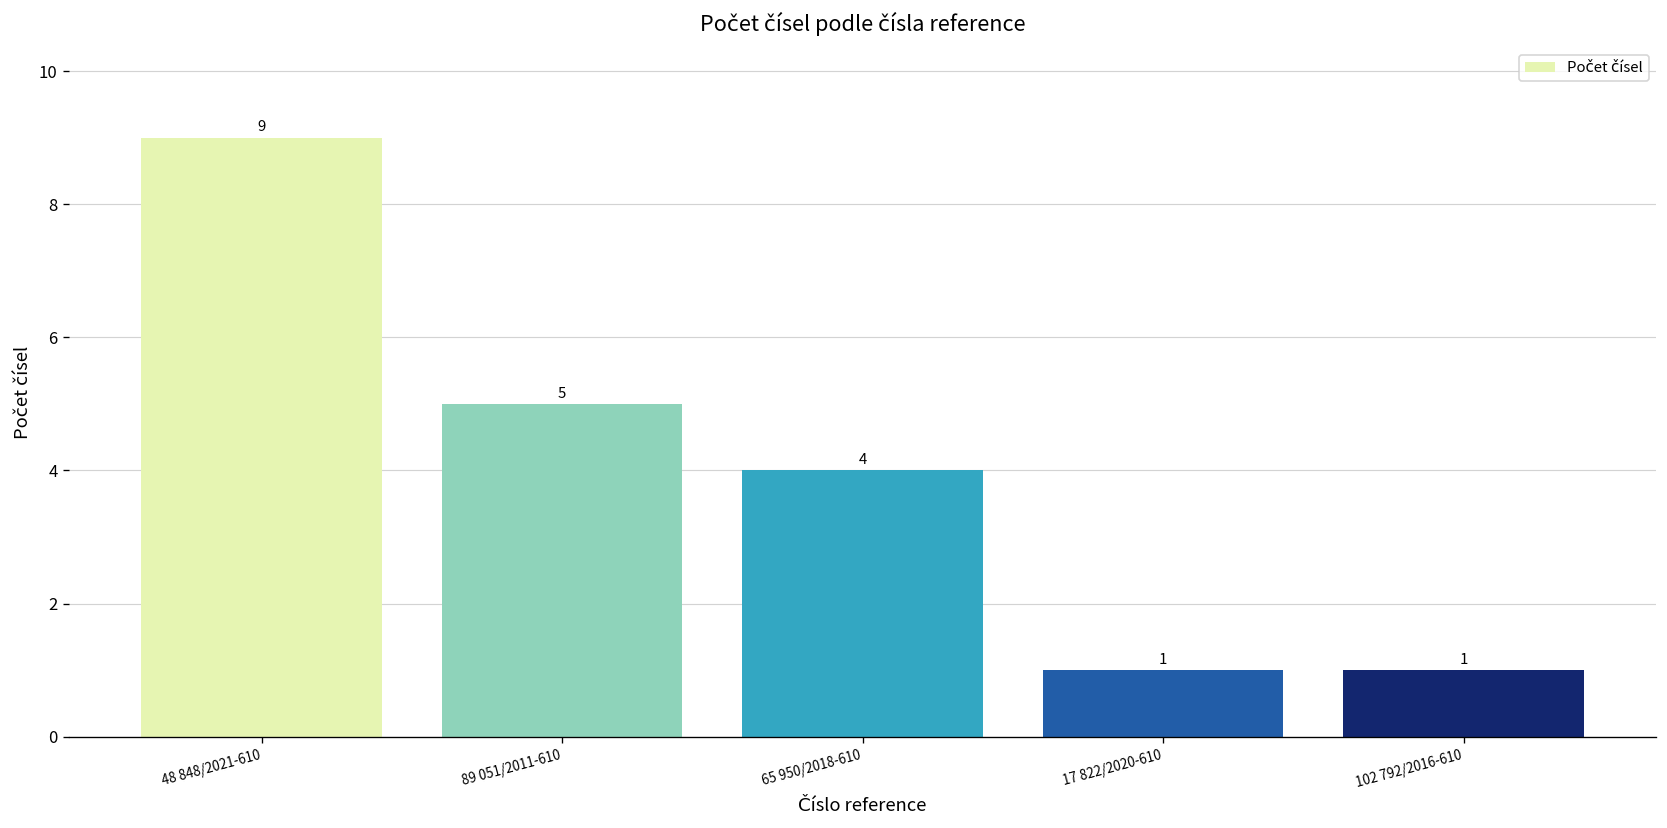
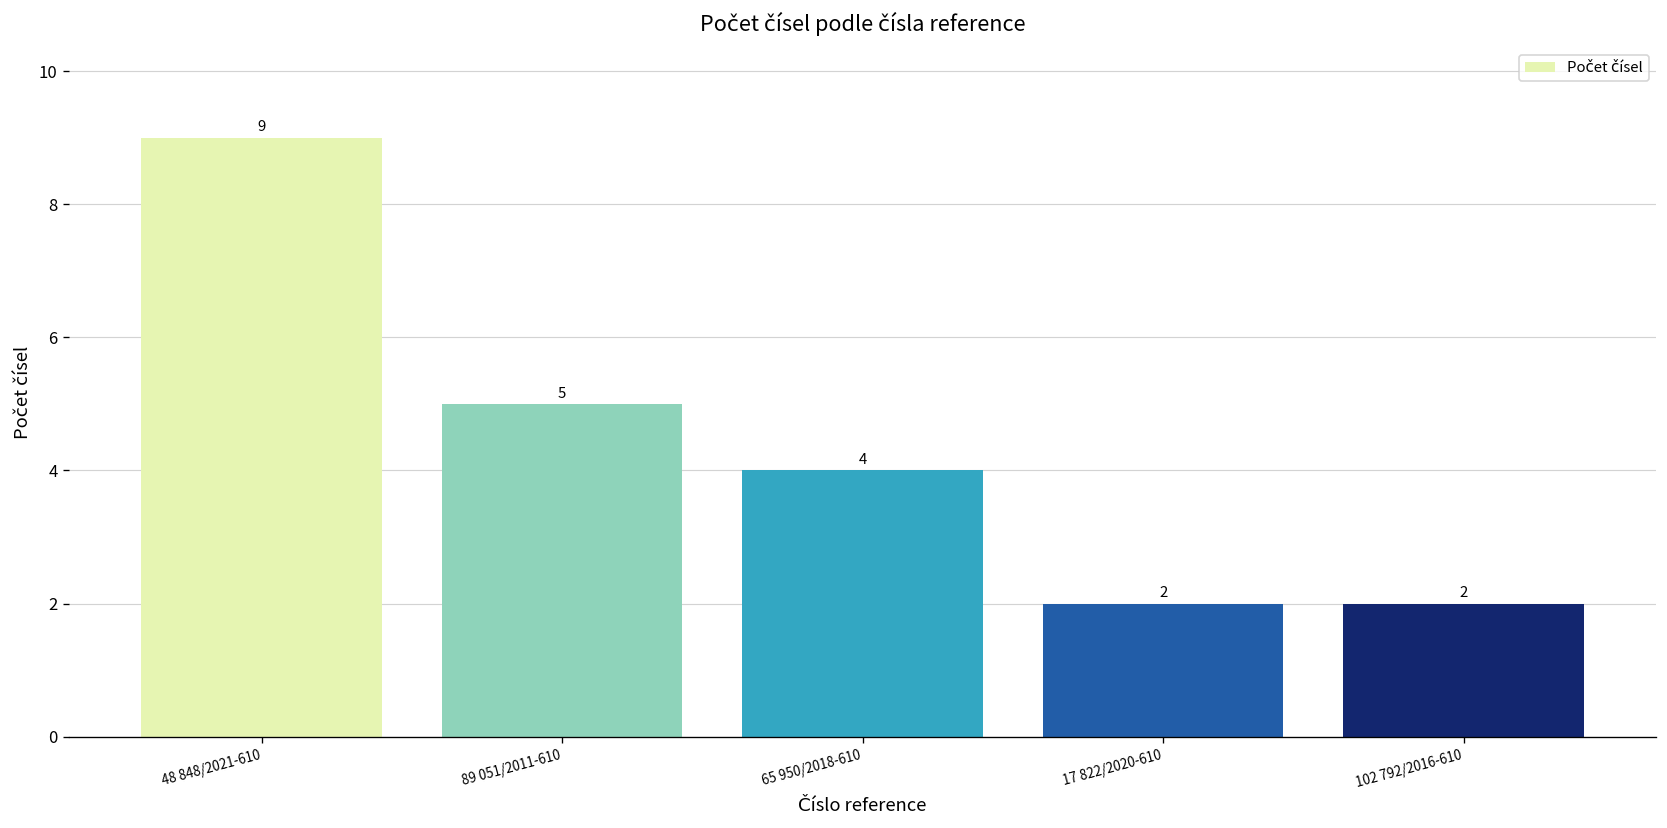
17 822/2020-610: 1 -> 2
102 792/2016-610: 1 -> 2
